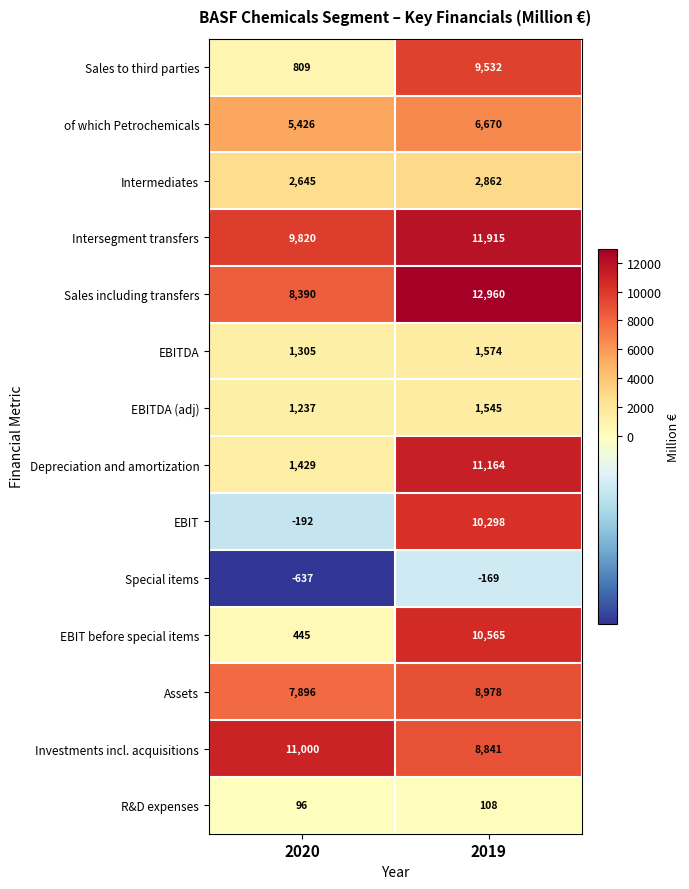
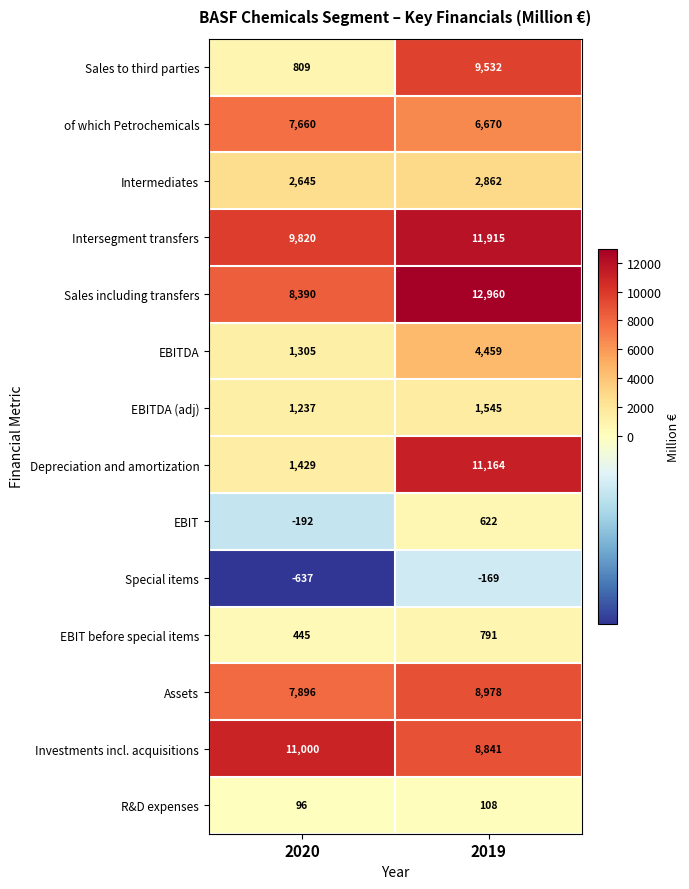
of which Petrochemicals, 2020: 5,426 -> 7,660
EBITDA, 2019: 1,574 -> 4,459
EBIT, 2019: 10,298 -> 622
EBIT before special items, 2019: 10,565 -> 791
